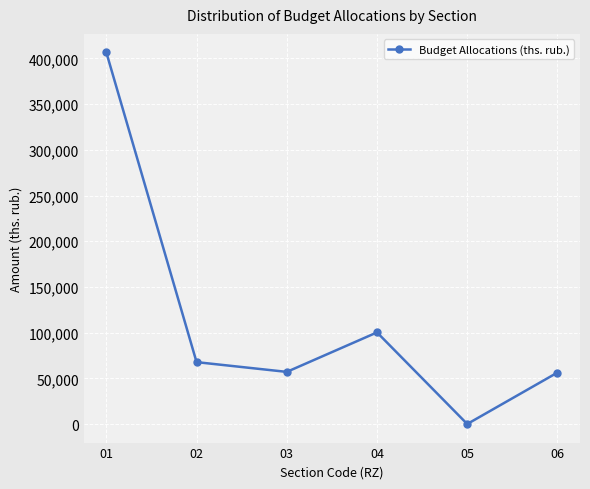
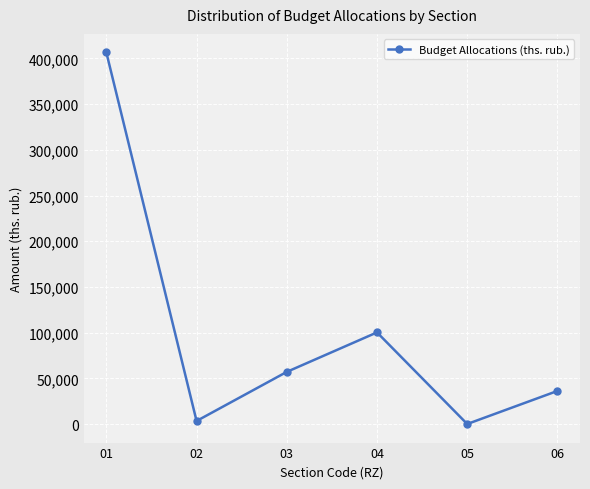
02: 70,000 -> 0
06: 60,000 -> 40,000
